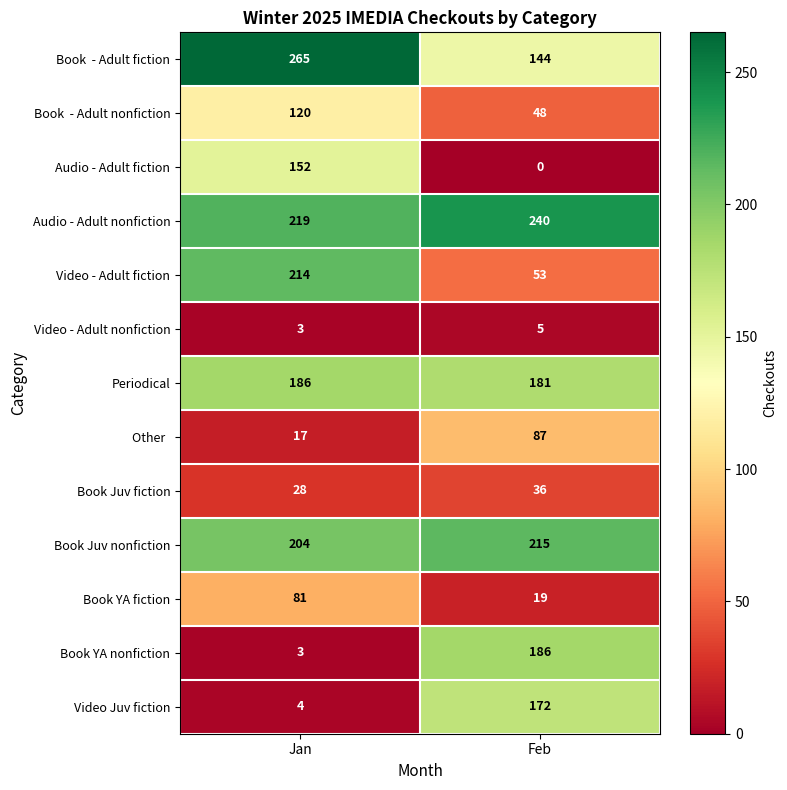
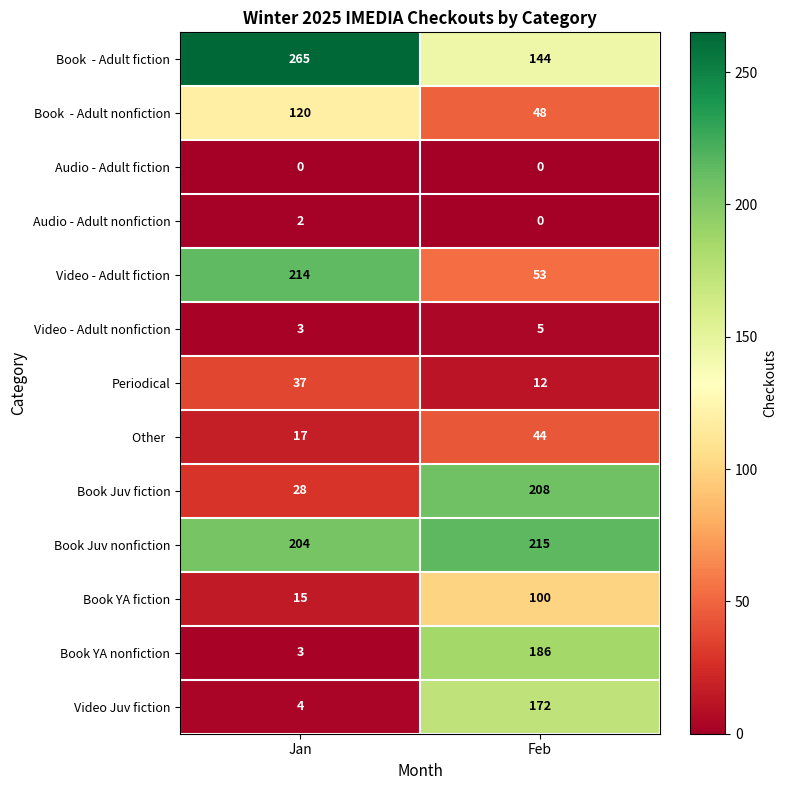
Audio - Adult fiction, Jan: 152 -> 0
Audio - Adult nonfiction, Jan: 219 -> 2
Audio - Adult nonfiction, Feb: 240 -> 0
Periodical, Jan: 186 -> 37
Periodical, Feb: 181 -> 12
Other, Feb: 87 -> 44
Book Juv fiction, Feb: 36 -> 208
Book YA fiction, Jan: 81 -> 15
Book YA fiction, Feb: 19 -> 100
